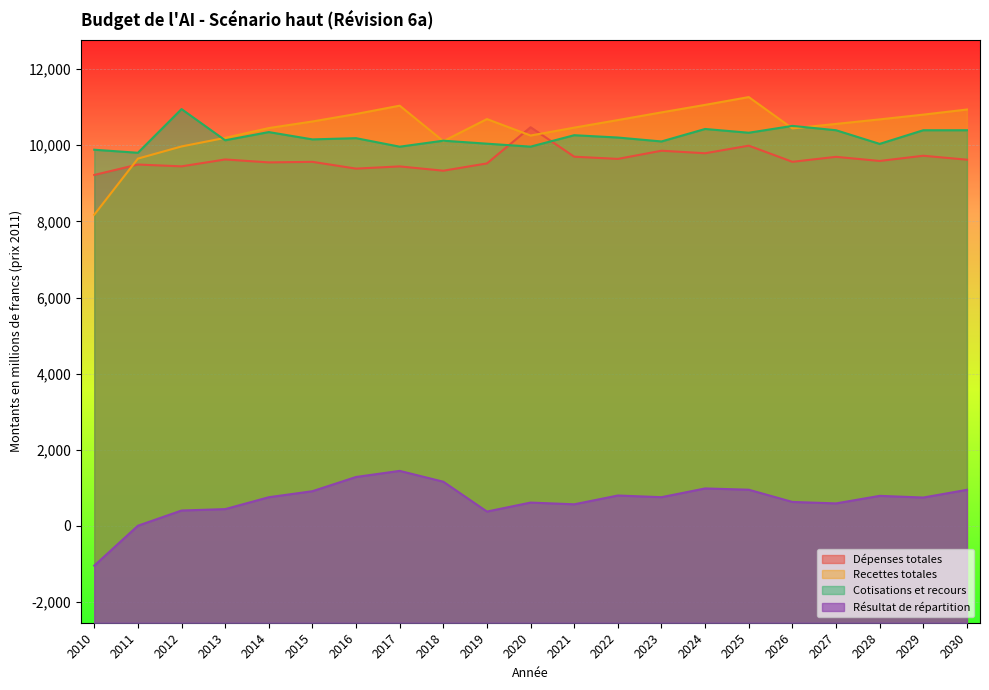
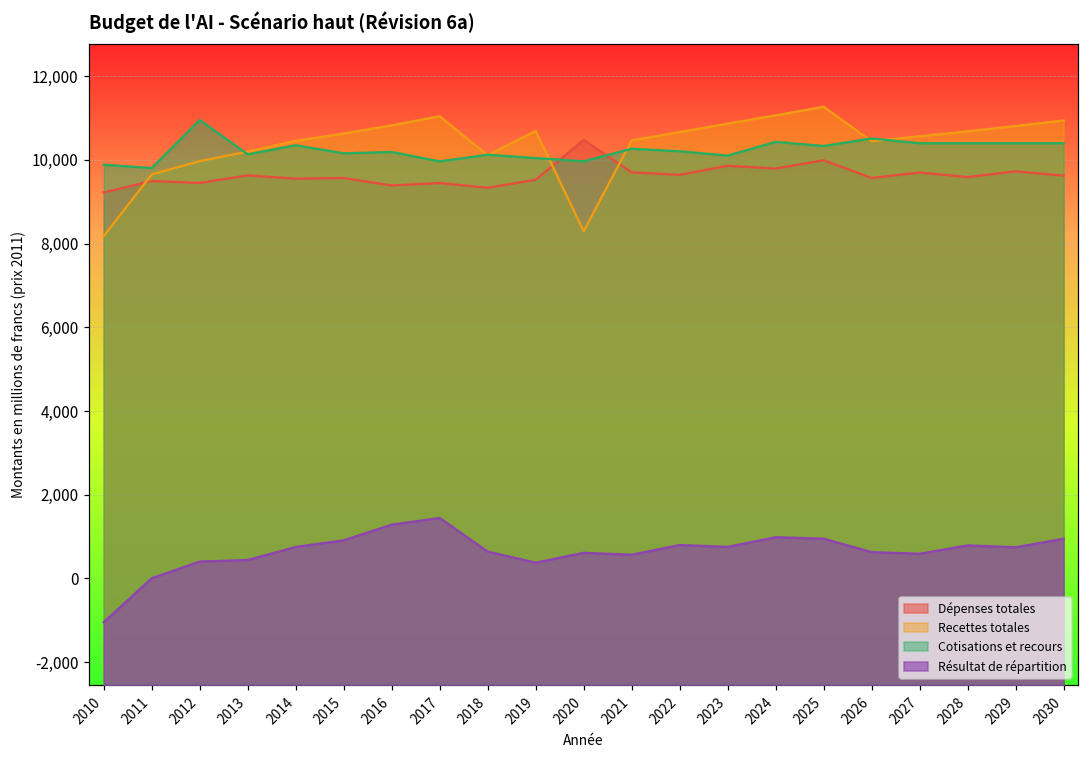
Résultat de répartition, 2018: 1,200 -> 600
Recettes totales, 2020: 10,300 -> 8,300
Cotisations et recours, 2028: 10,000 -> 10,400
